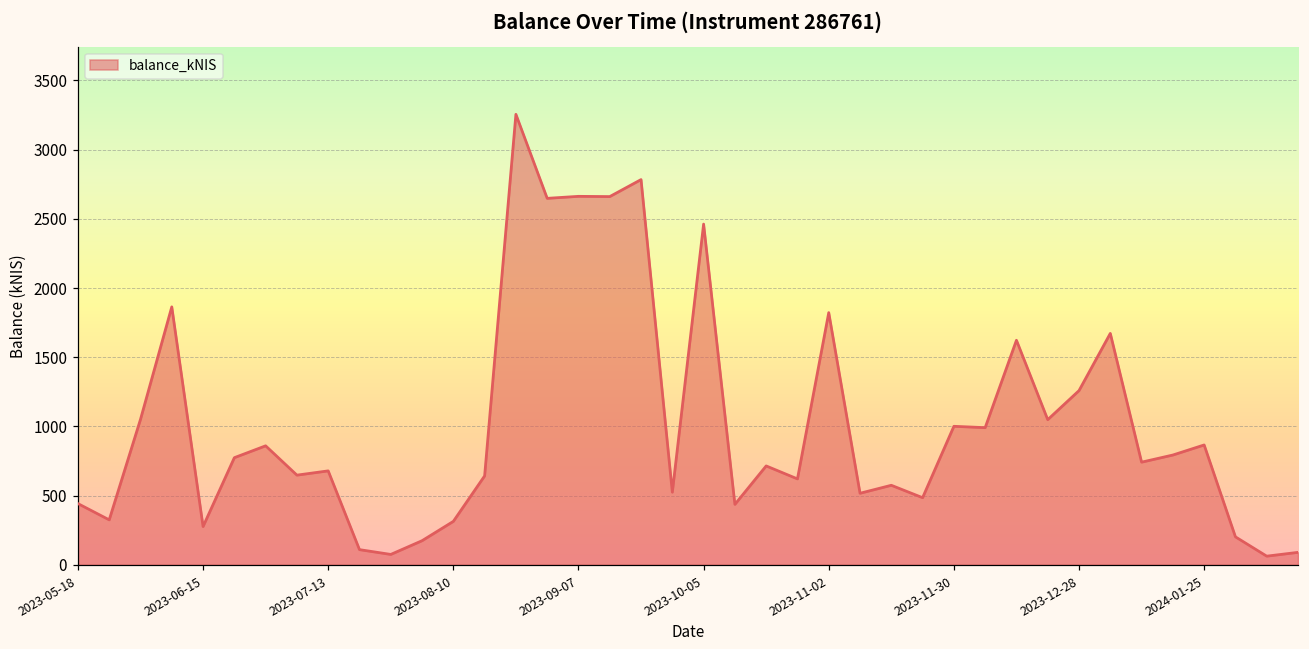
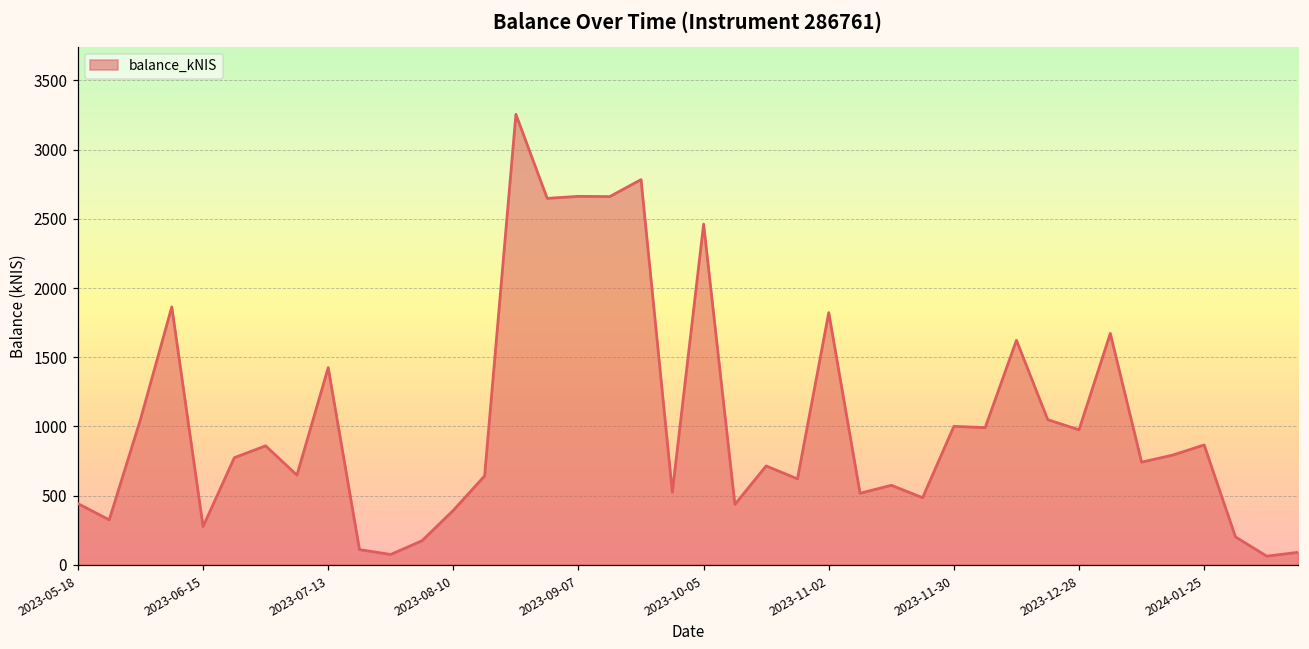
2023-07-13: 680 -> 1420
2023-08-10: 310 -> 390
2023-12-28: 1260 -> 980
